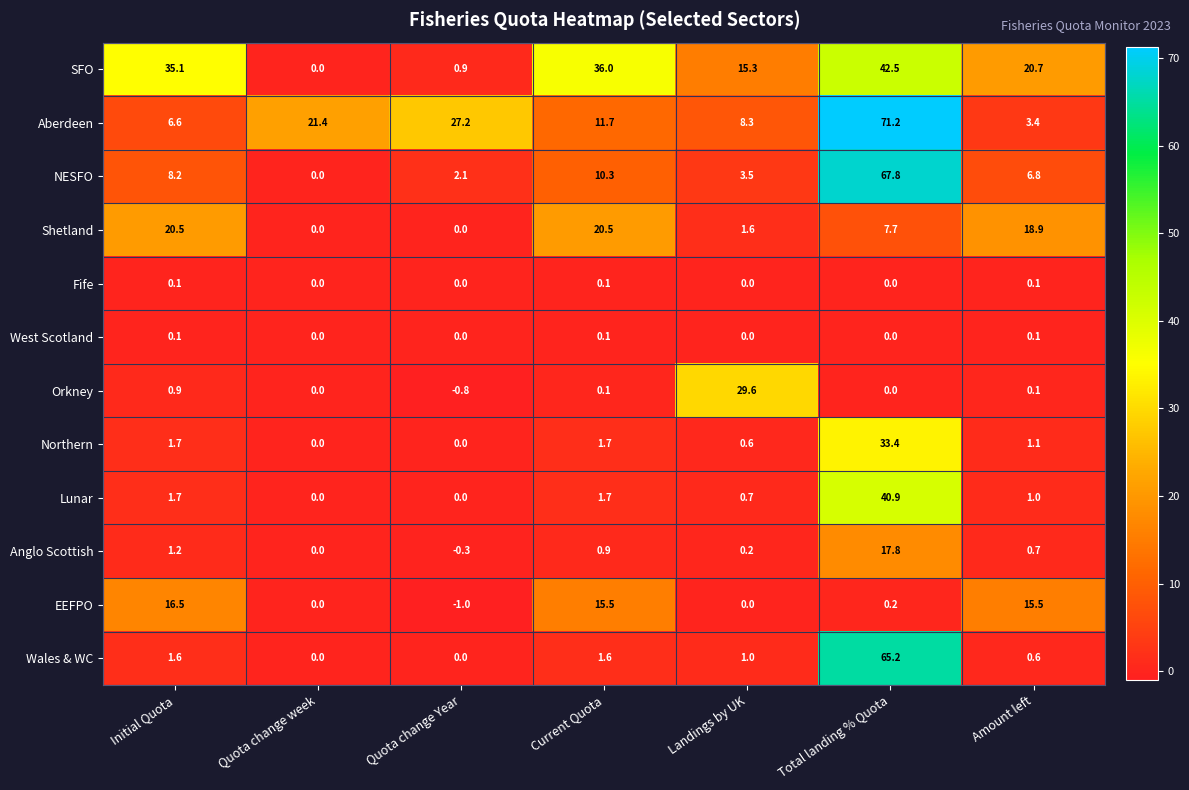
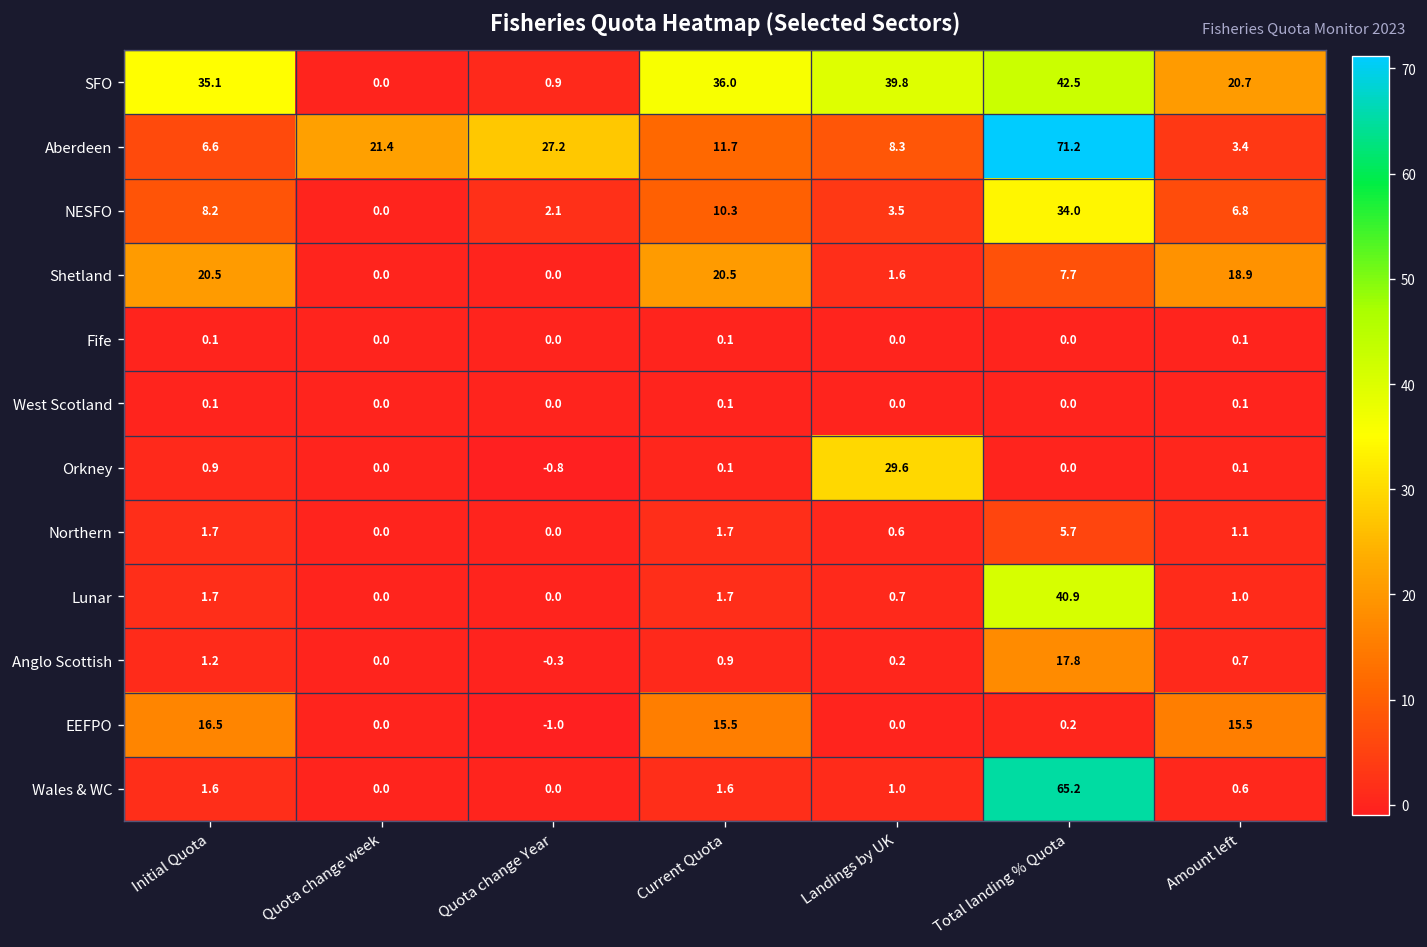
SFO, Landings by UK: 15.3 -> 39.8
NESFO, Total landing % Quota: 67.8 -> 34.0
Northern, Total landing % Quota: 33.4 -> 5.7
